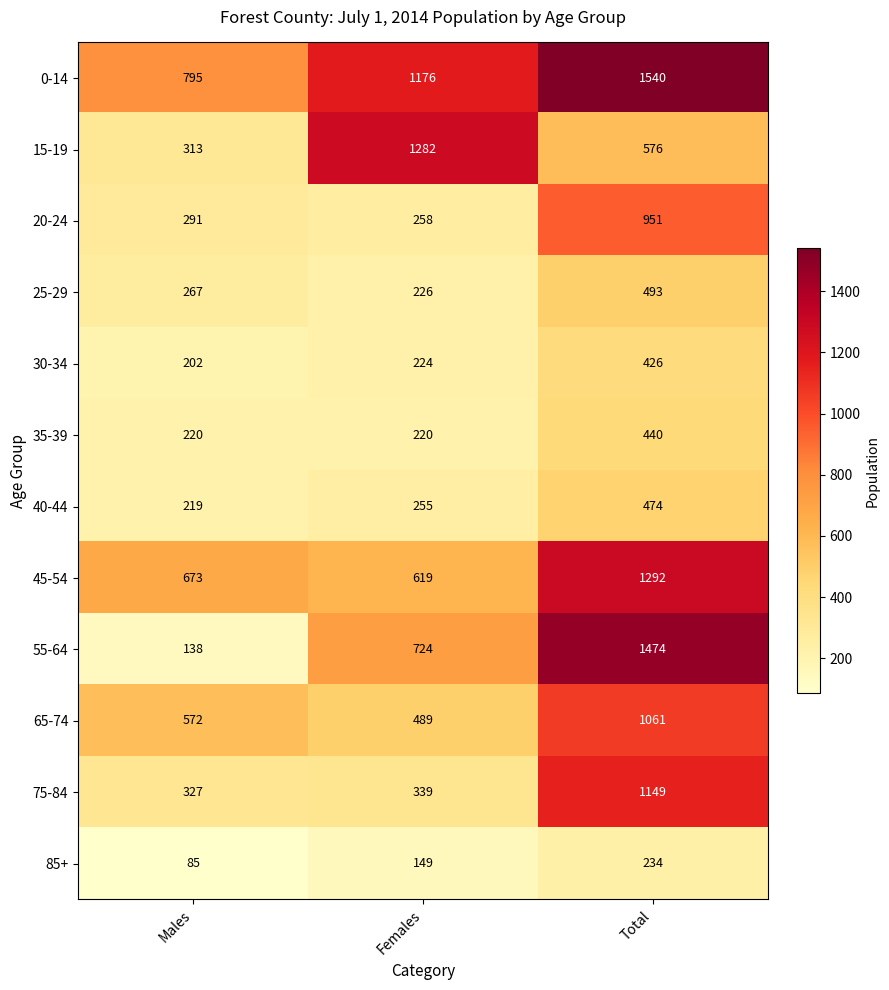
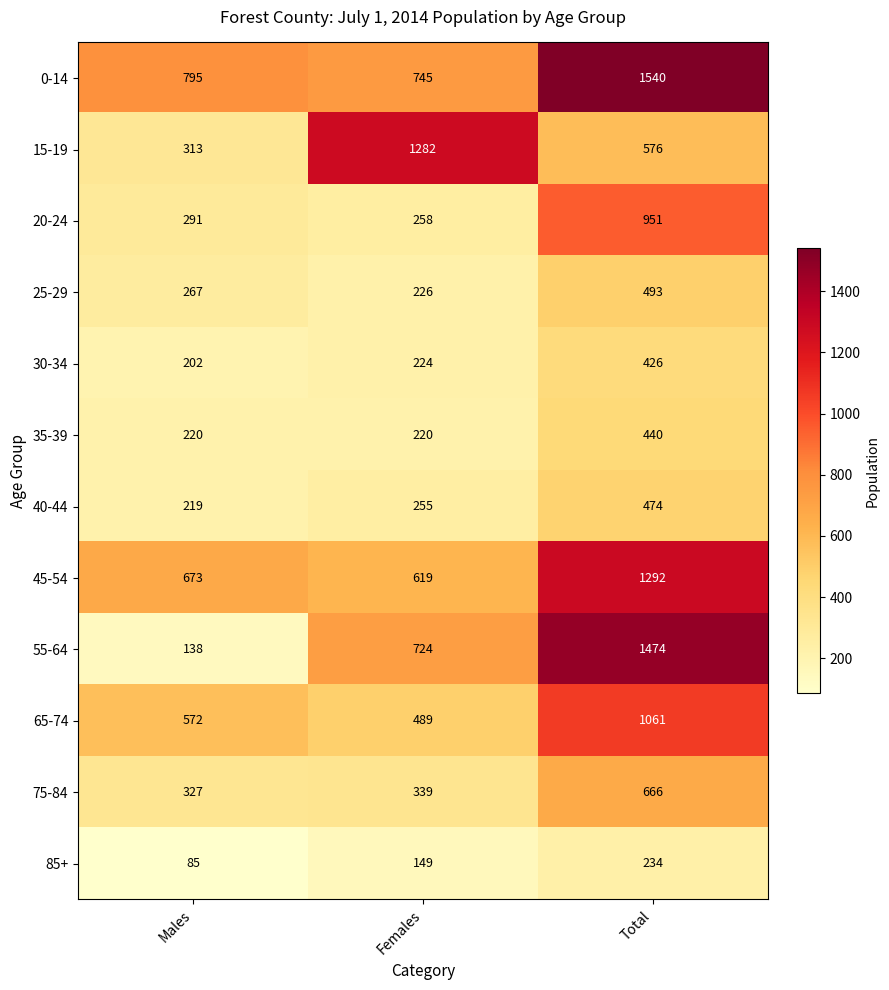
0-14, Females: 1176 -> 745
75-84, Total: 1149 -> 666
